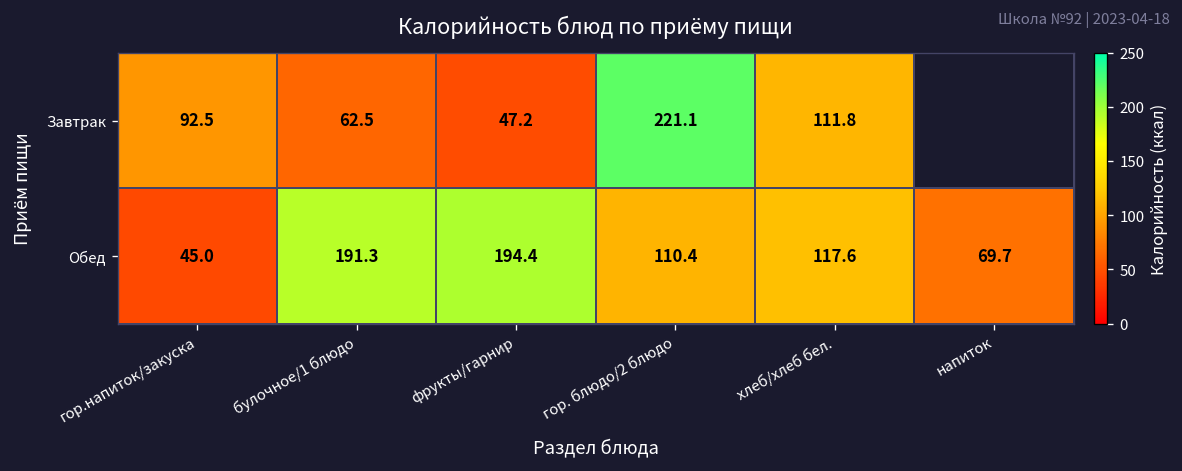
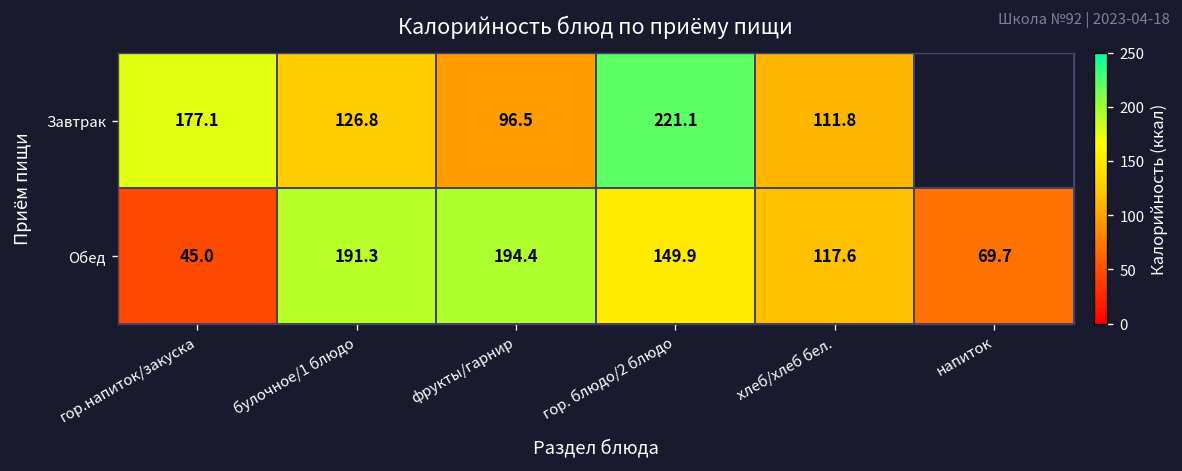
Завтрак, гор.напиток/закуска: 92.5 -> 177.1
Завтрак, булочное/1 блюдо: 62.5 -> 126.8
Завтрак, фрукты/гарнир: 47.2 -> 96.5
Обед, гор. блюдо/2 блюдо: 110.4 -> 149.9
